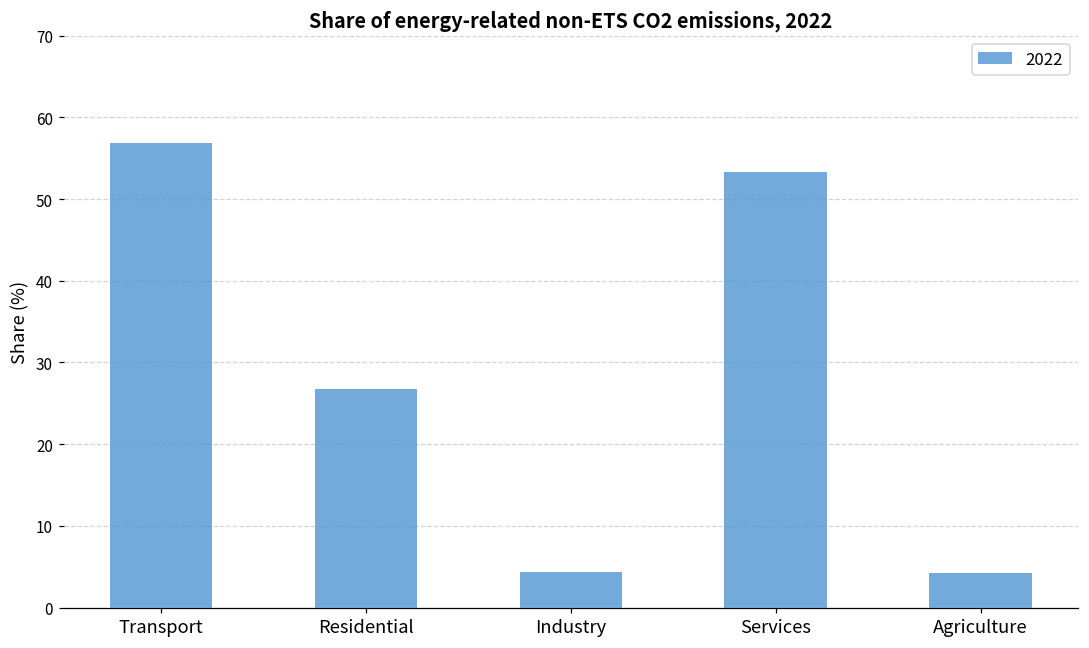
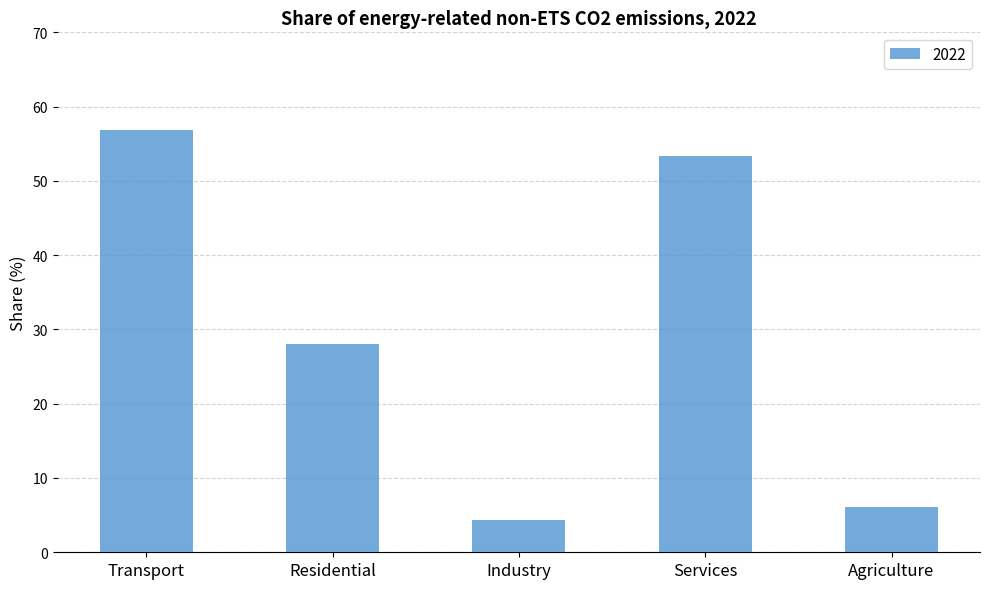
Residential: 27 -> 28
Agriculture: 4 -> 6
